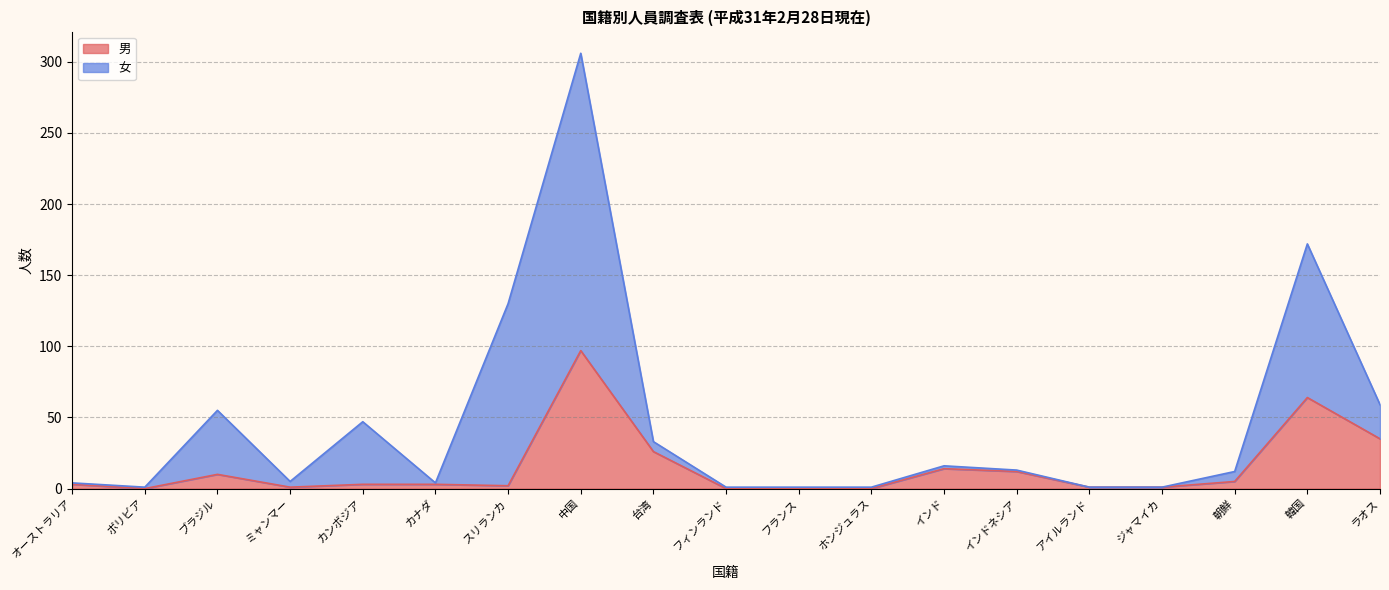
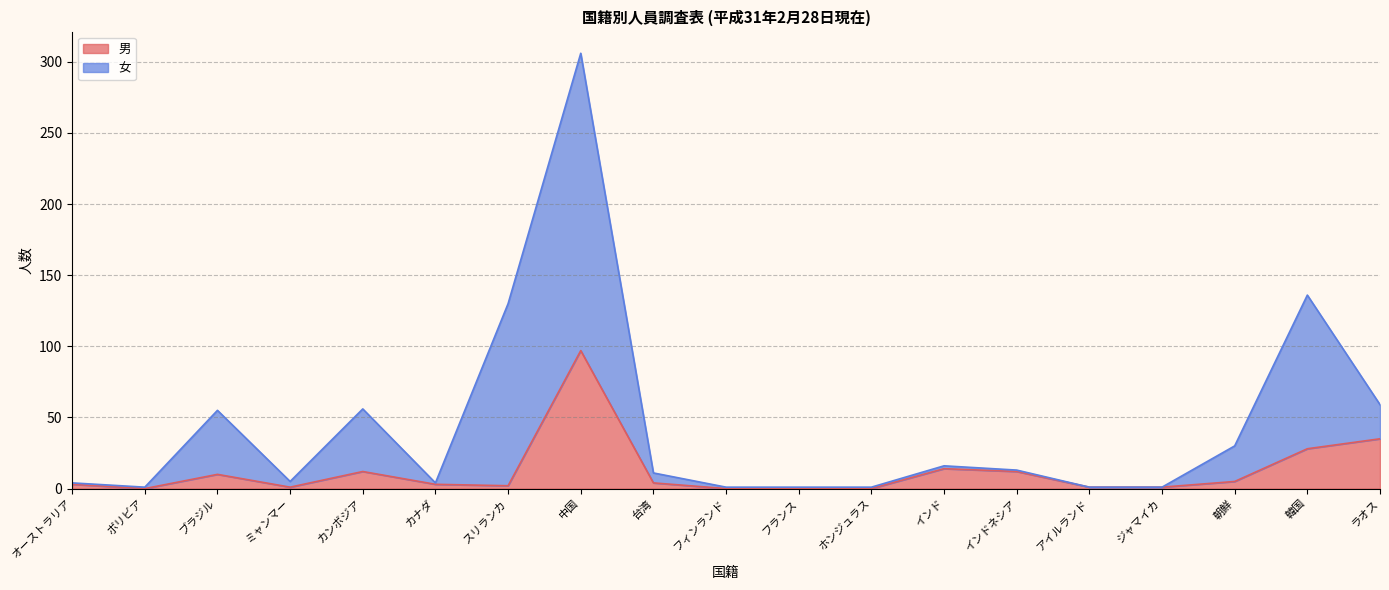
男, カンボジア: 3 -> 12
男, 台湾: 26 -> 4
女, 朝鮮: 7 -> 25
男, 韓国: 64 -> 28
